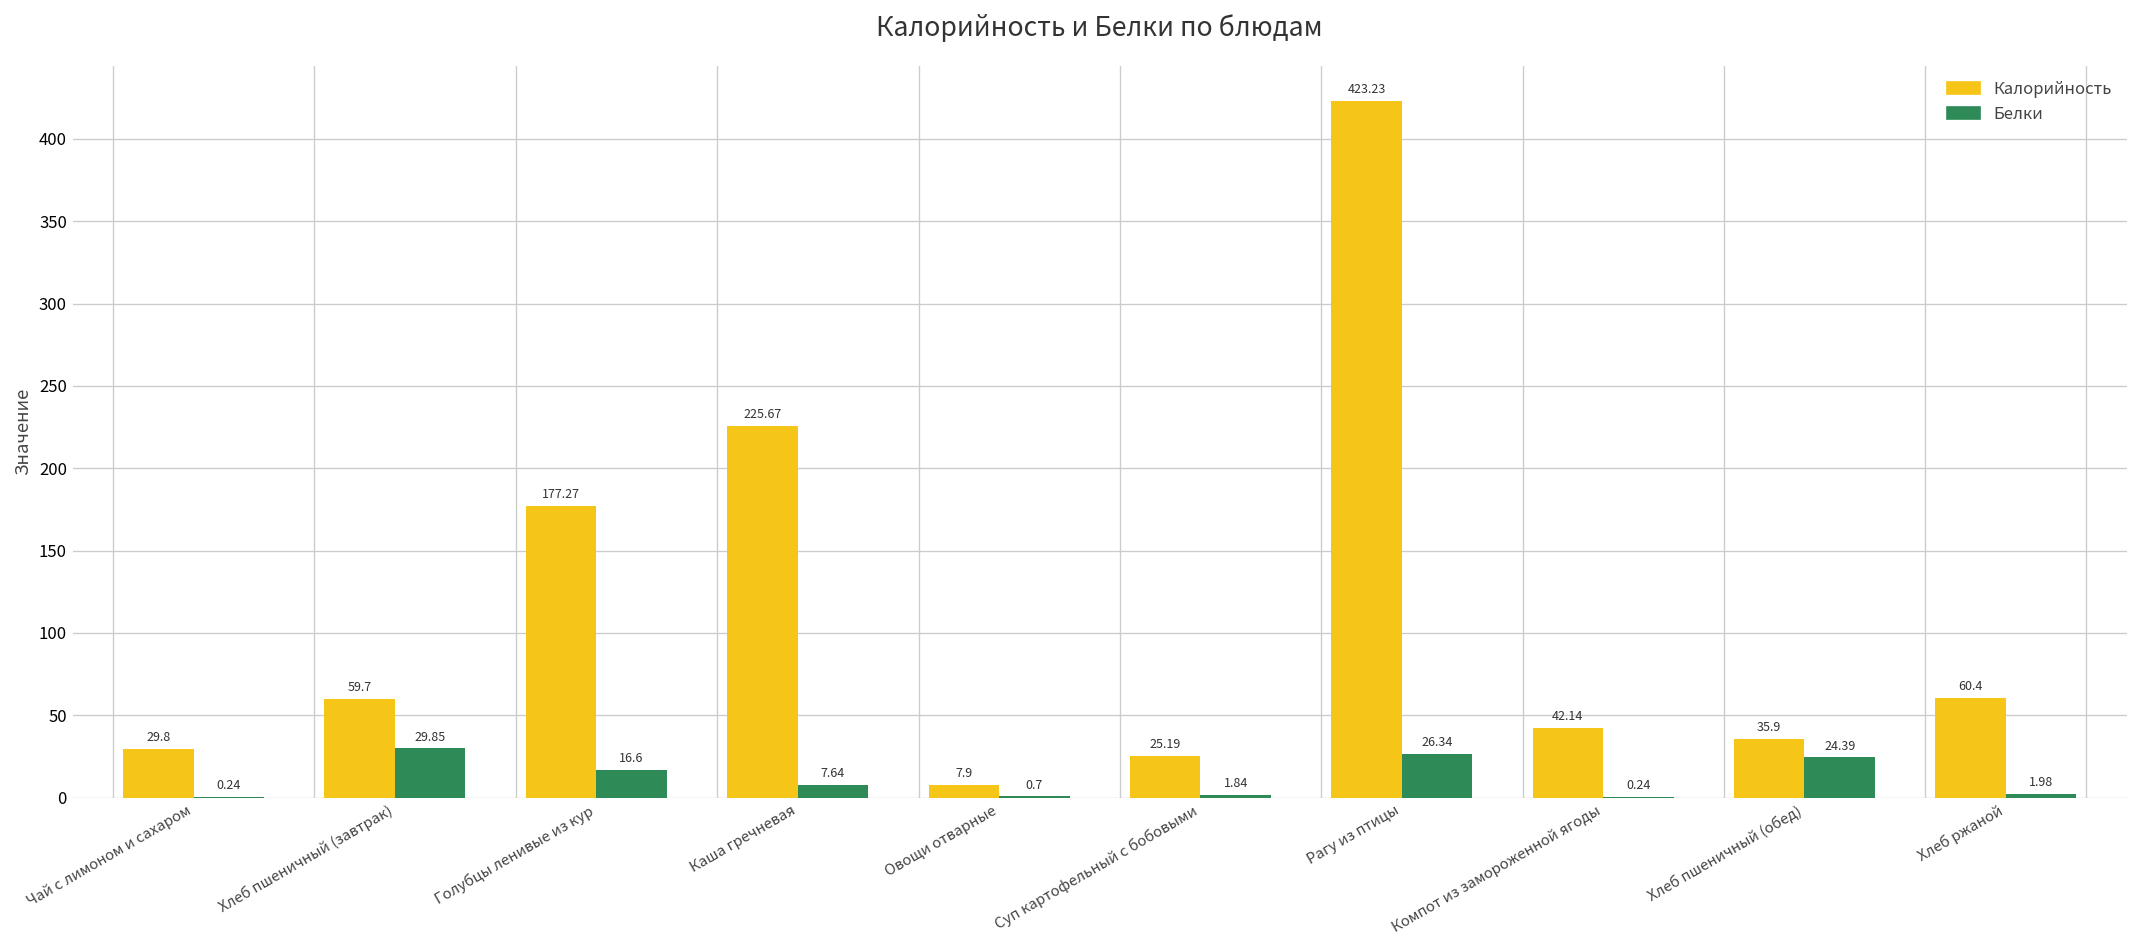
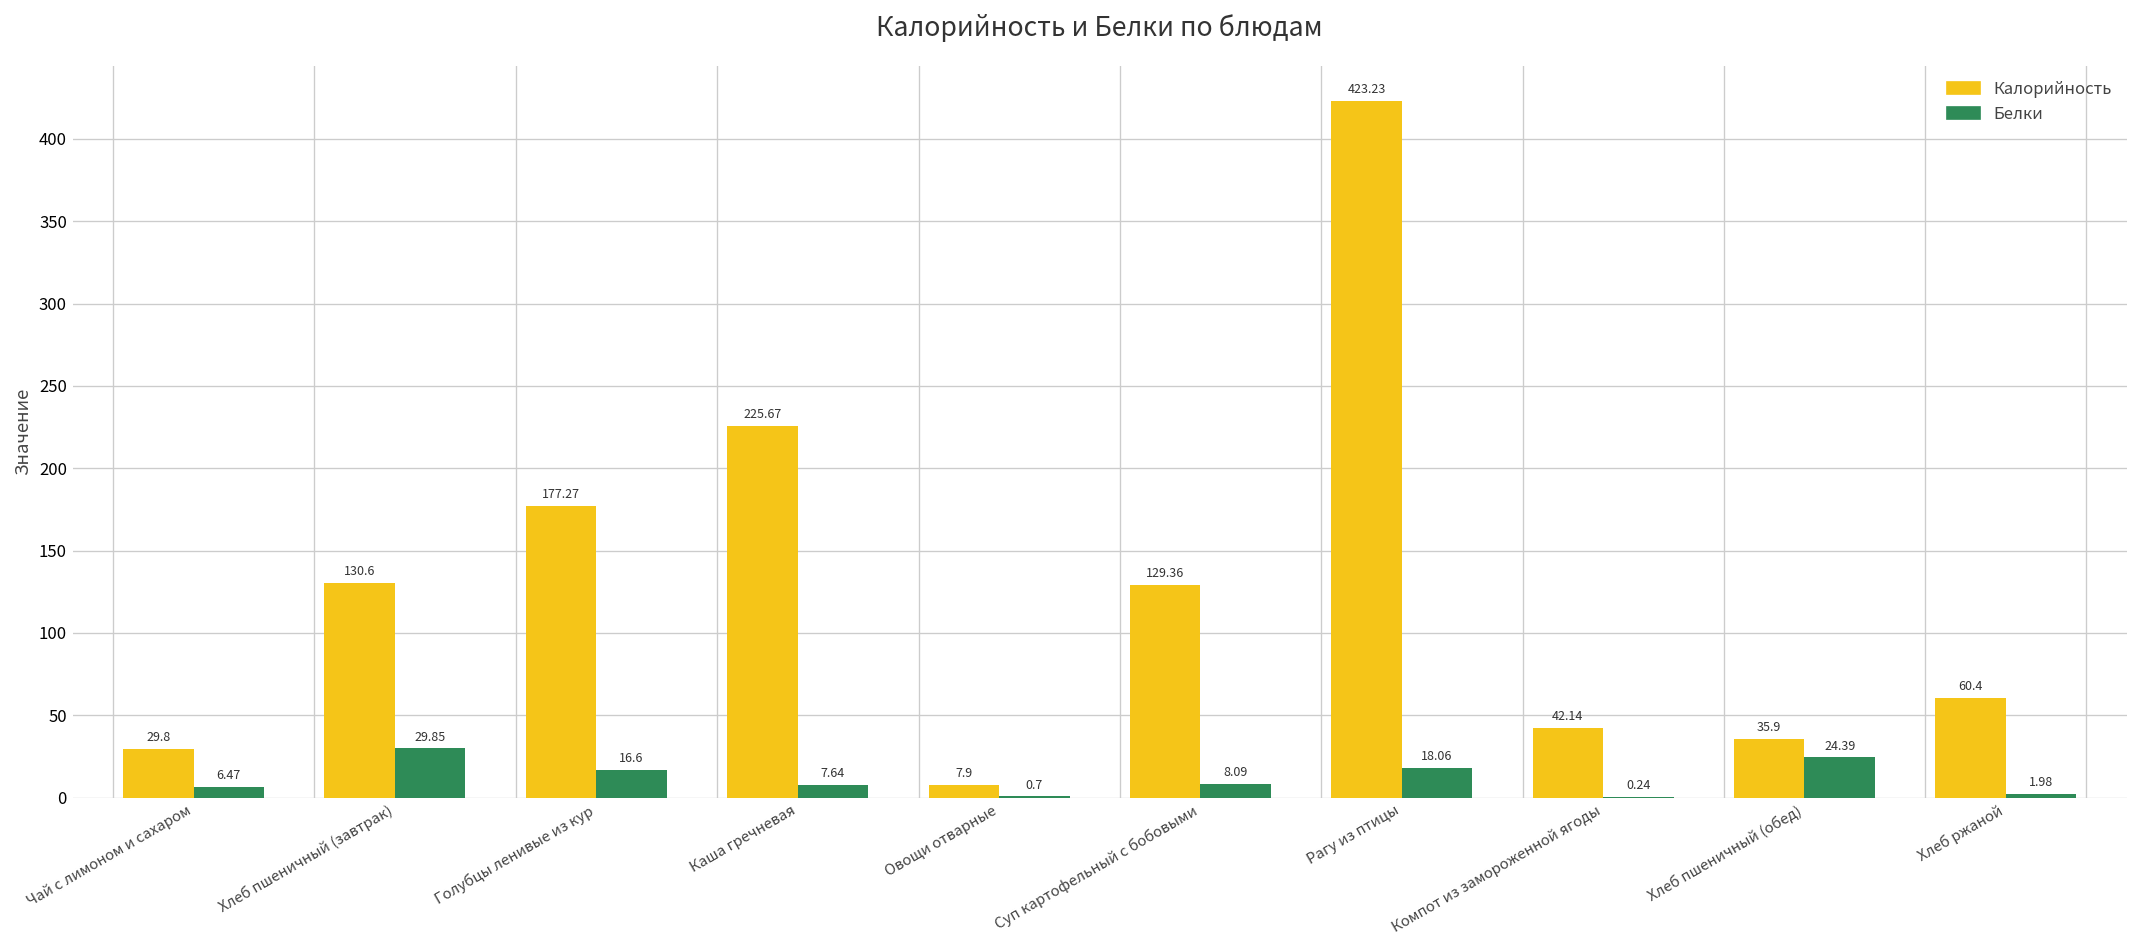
Белки, Чай с лимоном и сахаром: 0.24 -> 6.47
Калорийность, Хлеб пшеничный (завтрак): 59.7 -> 130.6
Калорийность, Суп картофельный с бобовыми: 25.19 -> 129.36
Белки, Суп картофельный с бобовыми: 1.84 -> 8.09
Белки, Рагу из птицы: 26.34 -> 18.06
